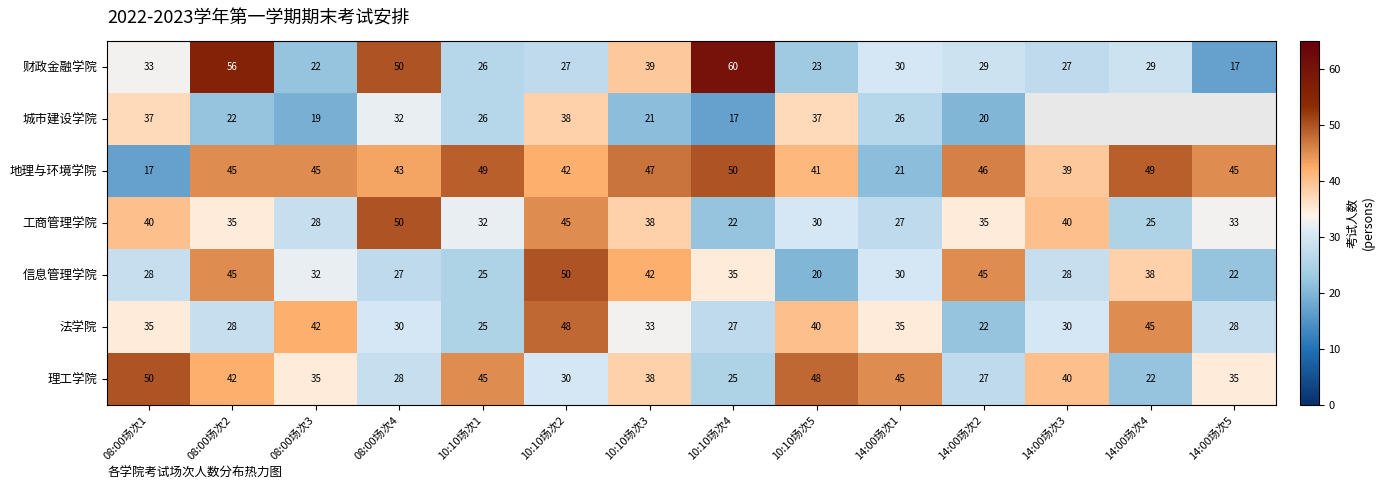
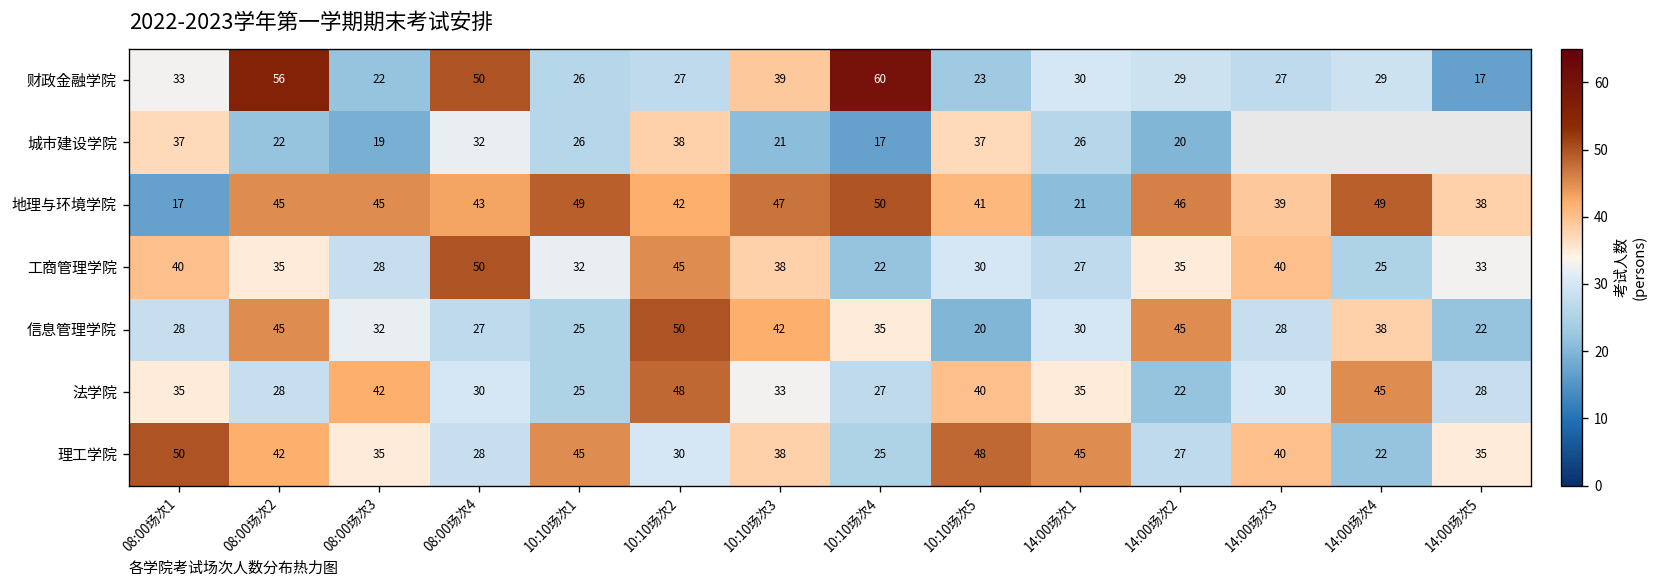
地理与环境学院, 14:00场次5: 45 -> 38
